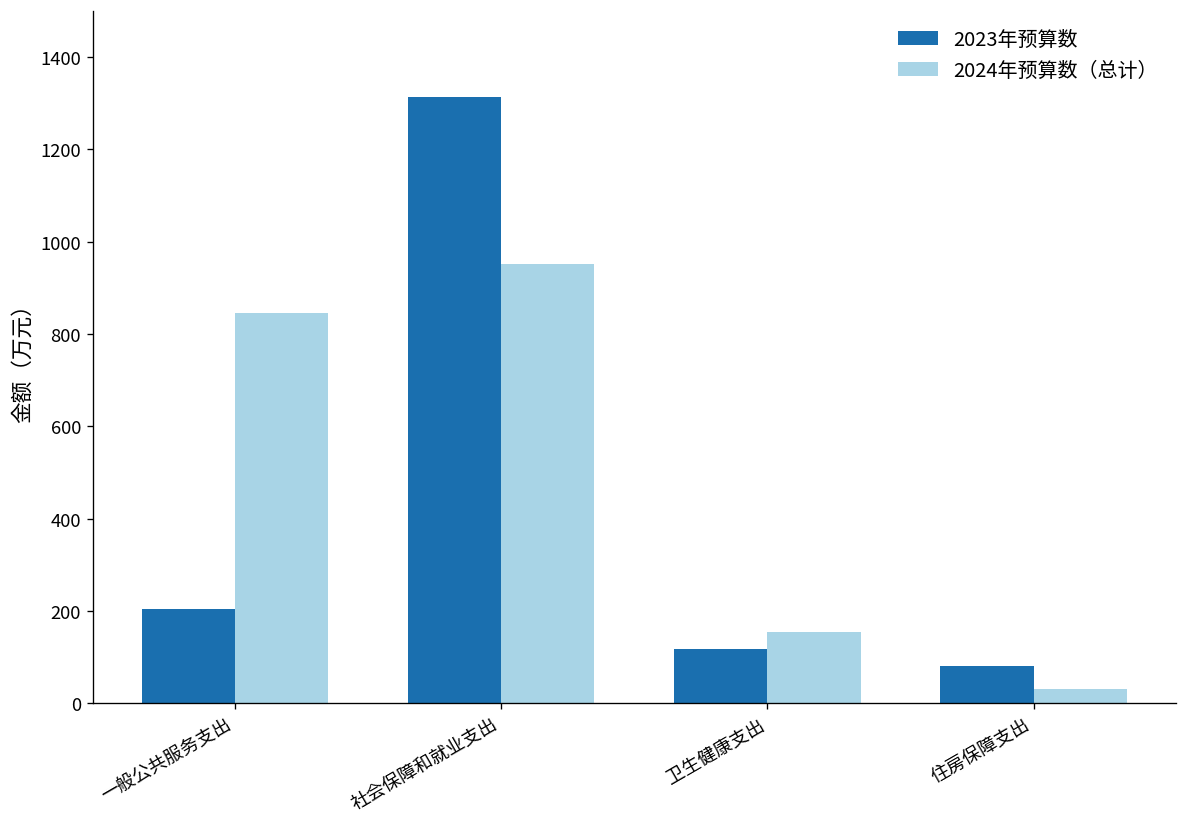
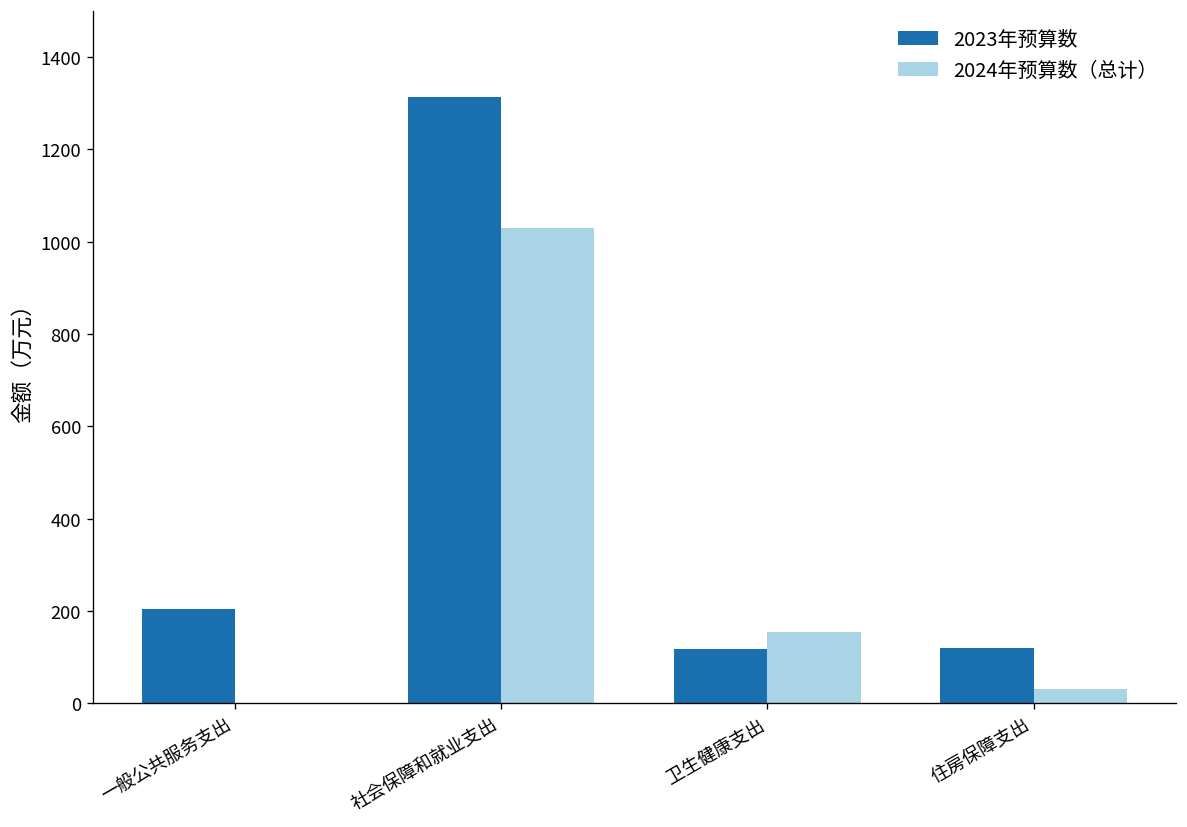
2024年预算数（总计）, 一般公共服务支出: 850 -> 0
2024年预算数（总计）, 社会保障和就业支出: 950 -> 1030
2023年预算数, 住房保障支出: 80 -> 120
